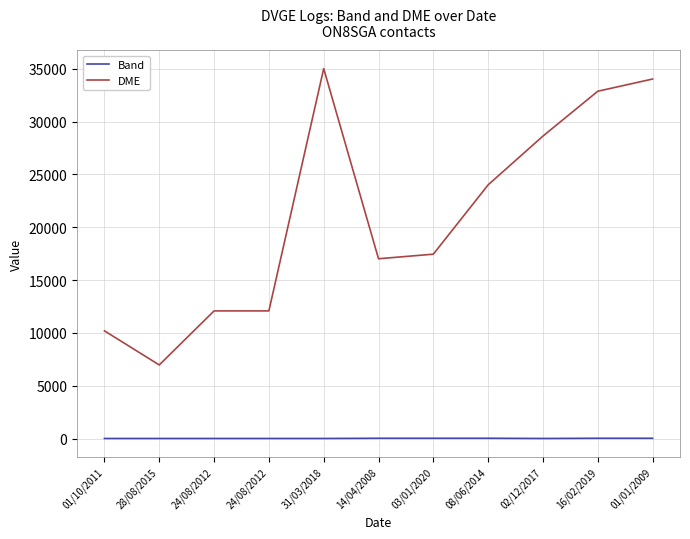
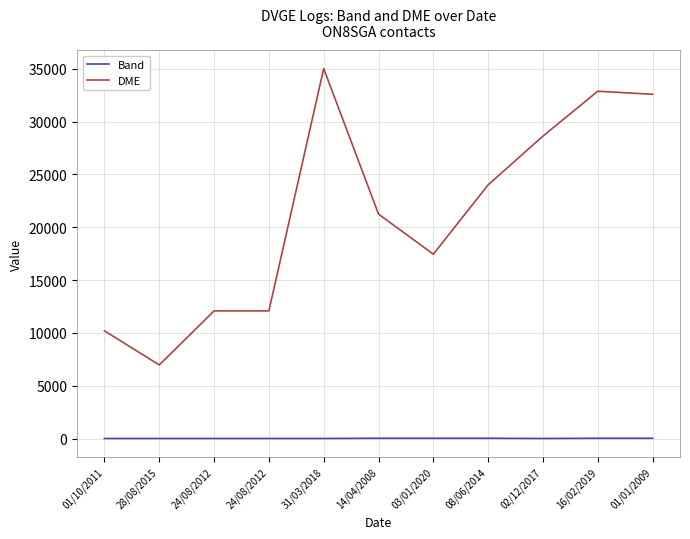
DME, 14/04/2008: 17000 -> 21200
DME, 01/01/2009: 34000 -> 32600
